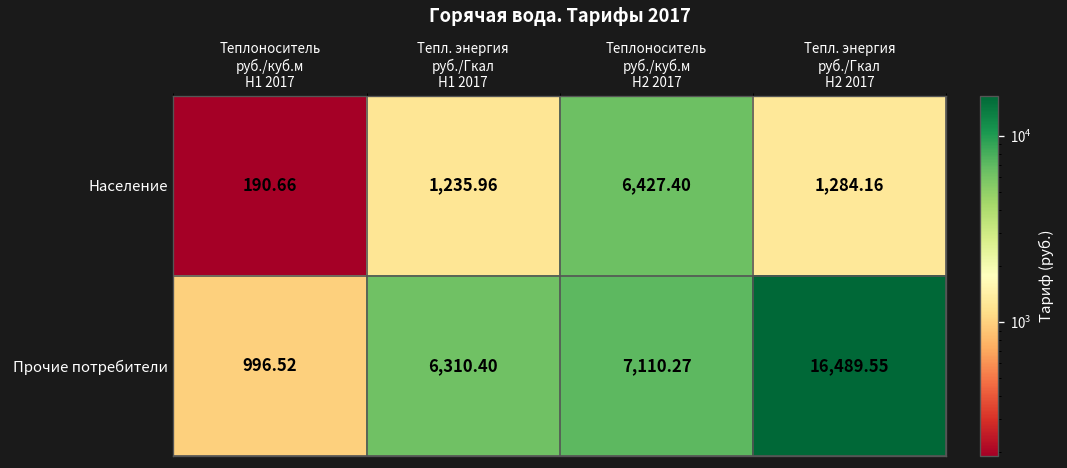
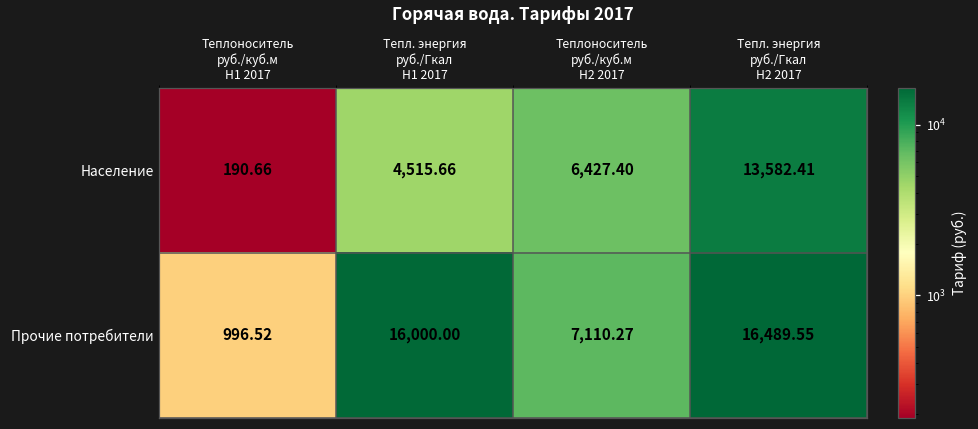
Население, Тепл. энергия руб./Гкал H1 2017: 1,235.96 -> 4,515.66
Население, Тепл. энергия руб./Гкал H2 2017: 1,284.16 -> 13,582.41
Прочие потребители, Тепл. энергия руб./Гкал H1 2017: 6,310.40 -> 16,000.00
